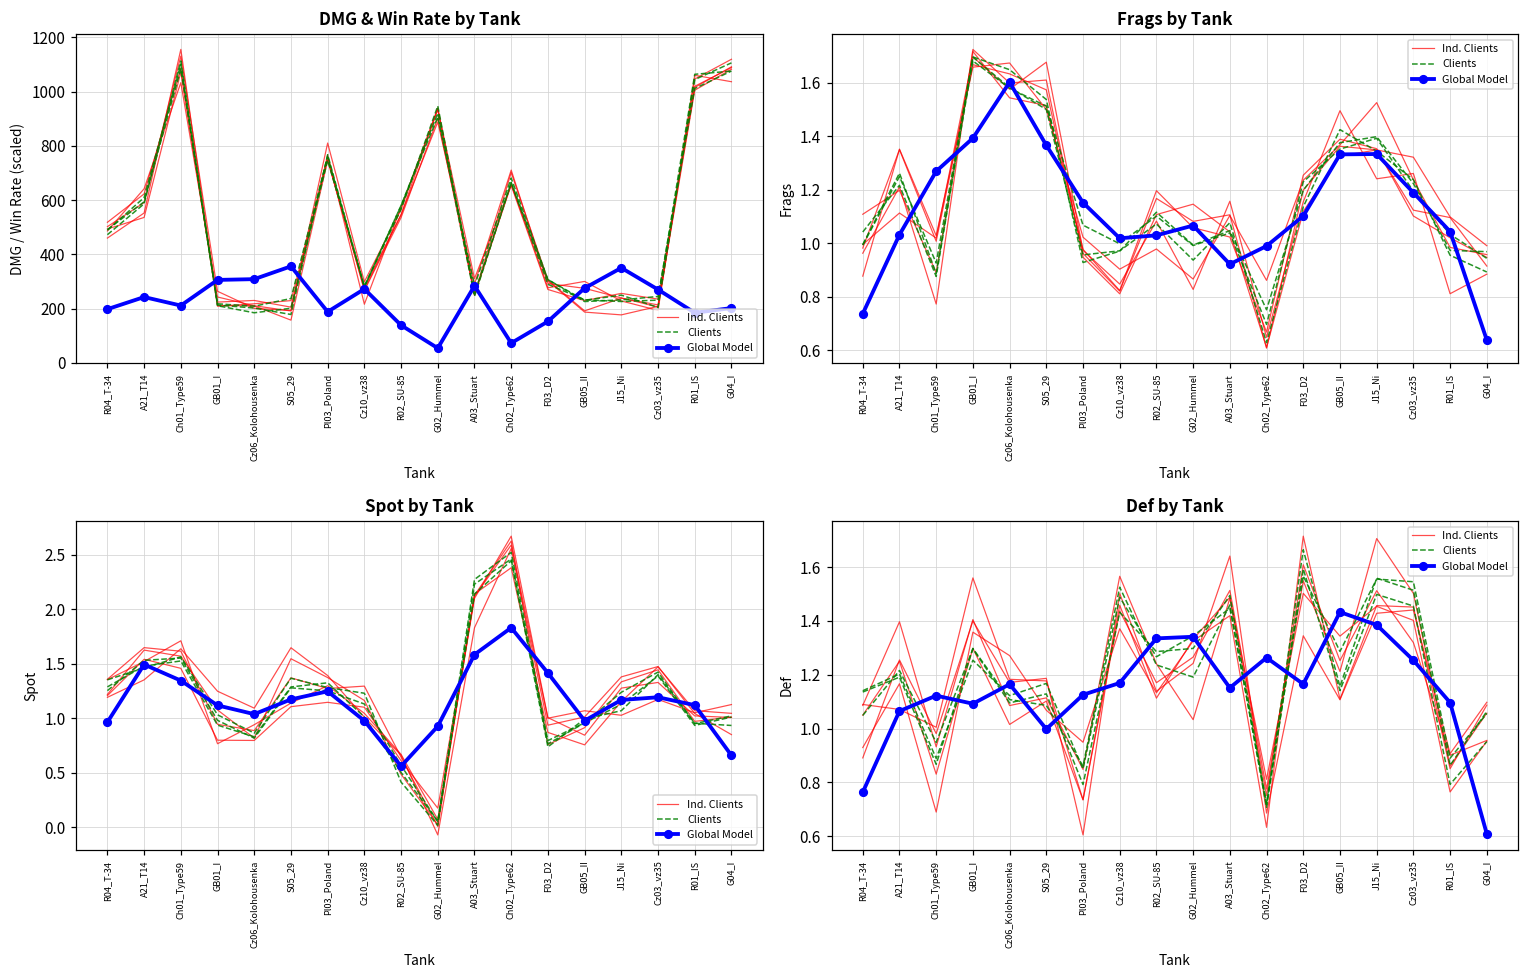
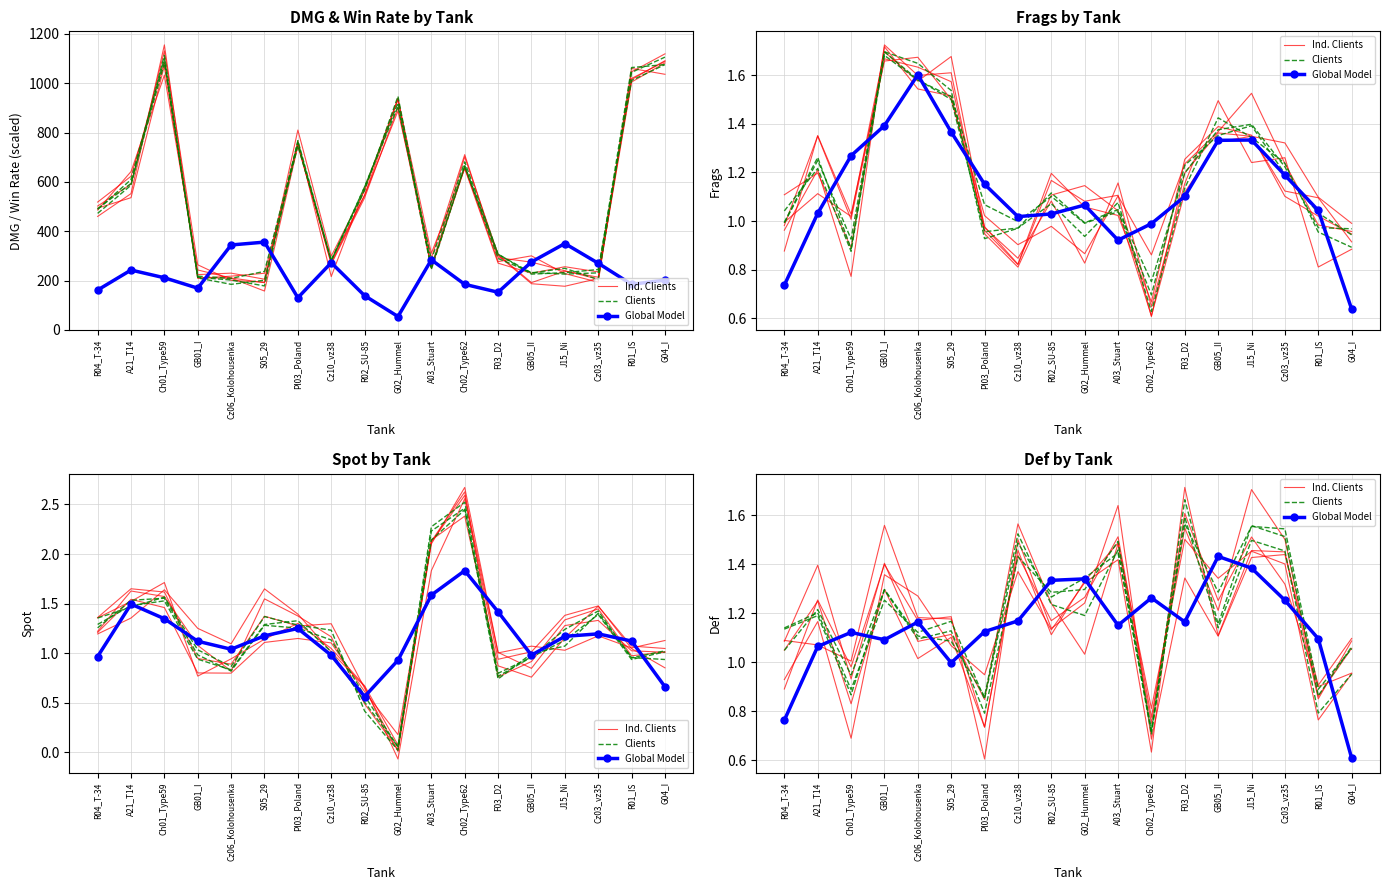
DMG & Win Rate by Tank, Global Model, R04_T-34: 200 -> 160
DMG & Win Rate by Tank, Global Model, GB01_I: 310 -> 170
DMG & Win Rate by Tank, Global Model, Cz06_Kolohousenka: 310 -> 340
DMG & Win Rate by Tank, Global Model, Pl03_Poland: 190 -> 130
DMG & Win Rate by Tank, Global Model, Ch02_Type62: 70 -> 180
